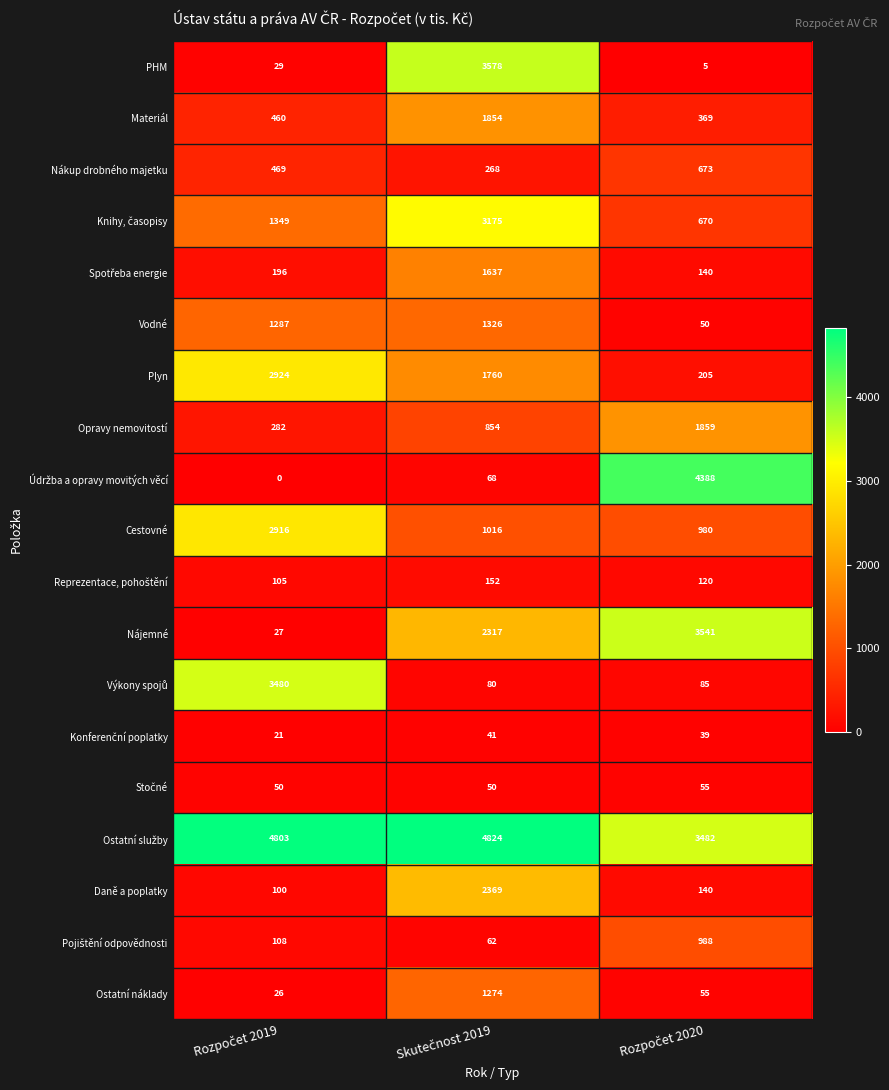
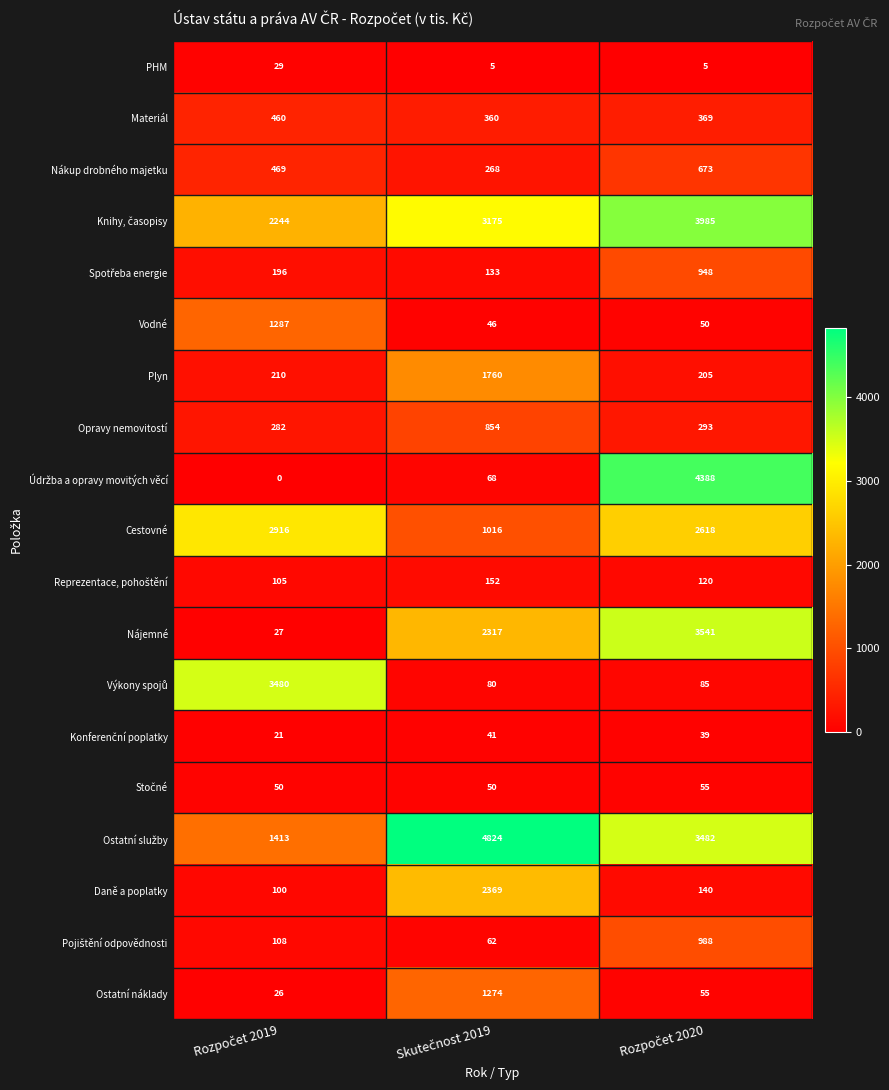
PHM, Skutečnost 2019: 3578 -> 5
Materiál, Skutečnost 2019: 1854 -> 360
Knihy, časopisy, Rozpočet 2019: 1349 -> 2244
Knihy, časopisy, Rozpočet 2020: 670 -> 3985
Spotřeba energie, Skutečnost 2019: 1637 -> 133
Spotřeba energie, Rozpočet 2020: 140 -> 948
Vodné, Skutečnost 2019: 1326 -> 46
Plyn, Rozpočet 2019: 2924 -> 210
Opravy nemovitostí, Rozpočet 2020: 1859 -> 293
Cestovné, Rozpočet 2020: 980 -> 2618
Ostatní služby, Rozpočet 2019: 4803 -> 1413
